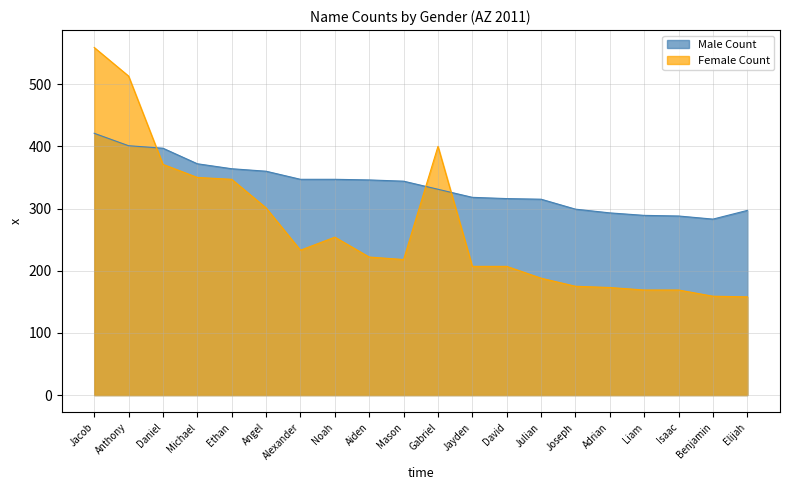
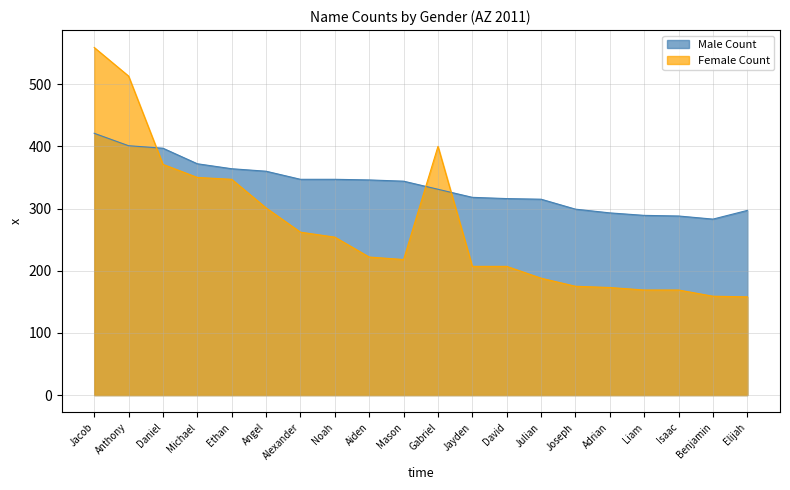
Female Count, Alexander: 230 -> 260
